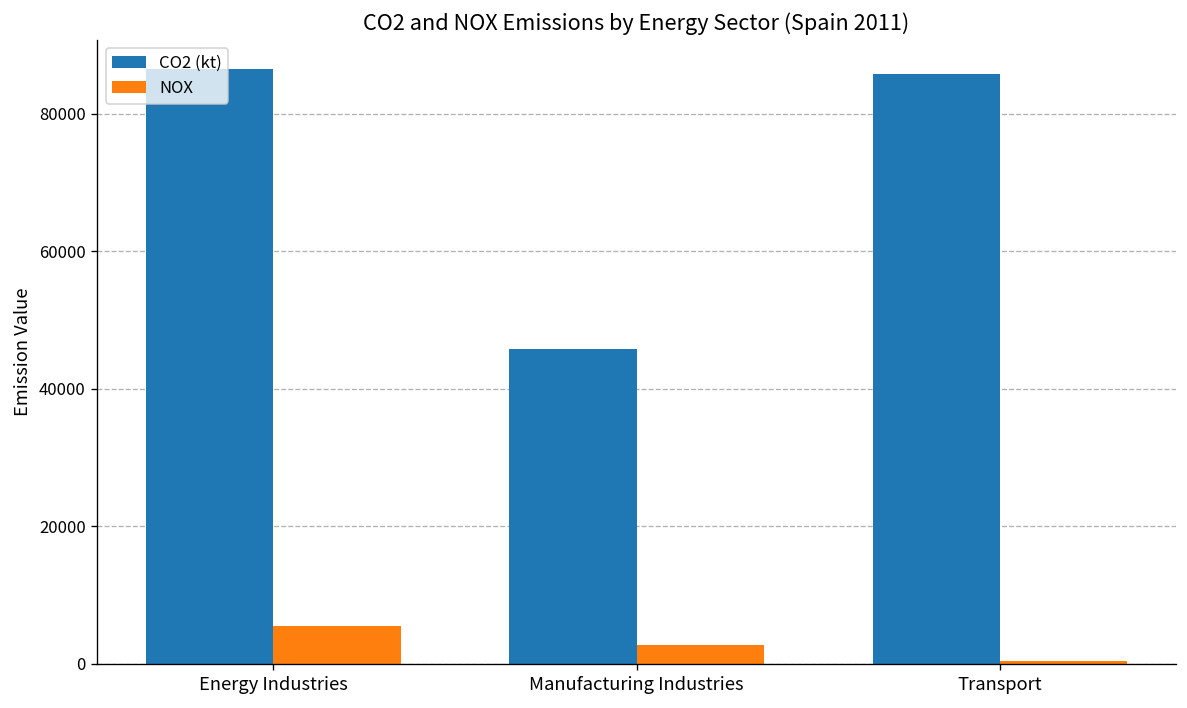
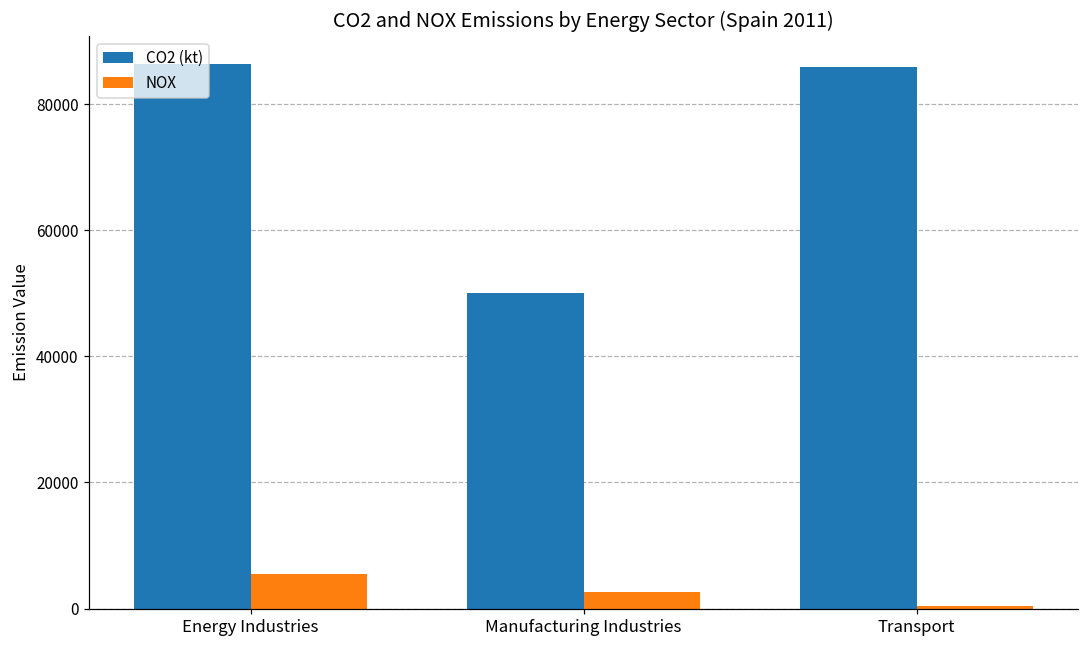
CO2 (kt), Manufacturing Industries: 46000 -> 50000
